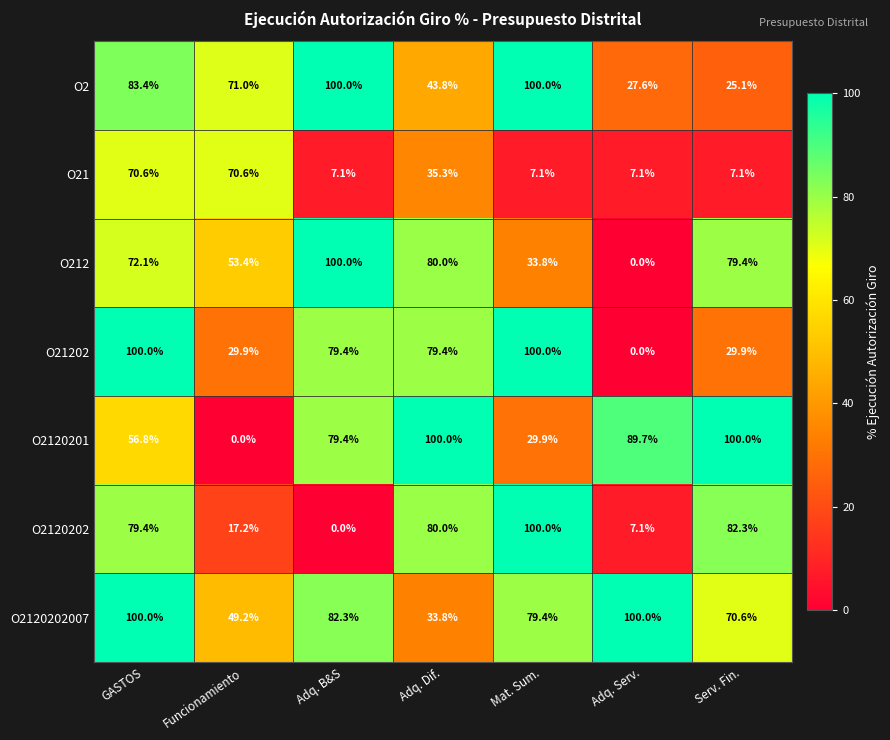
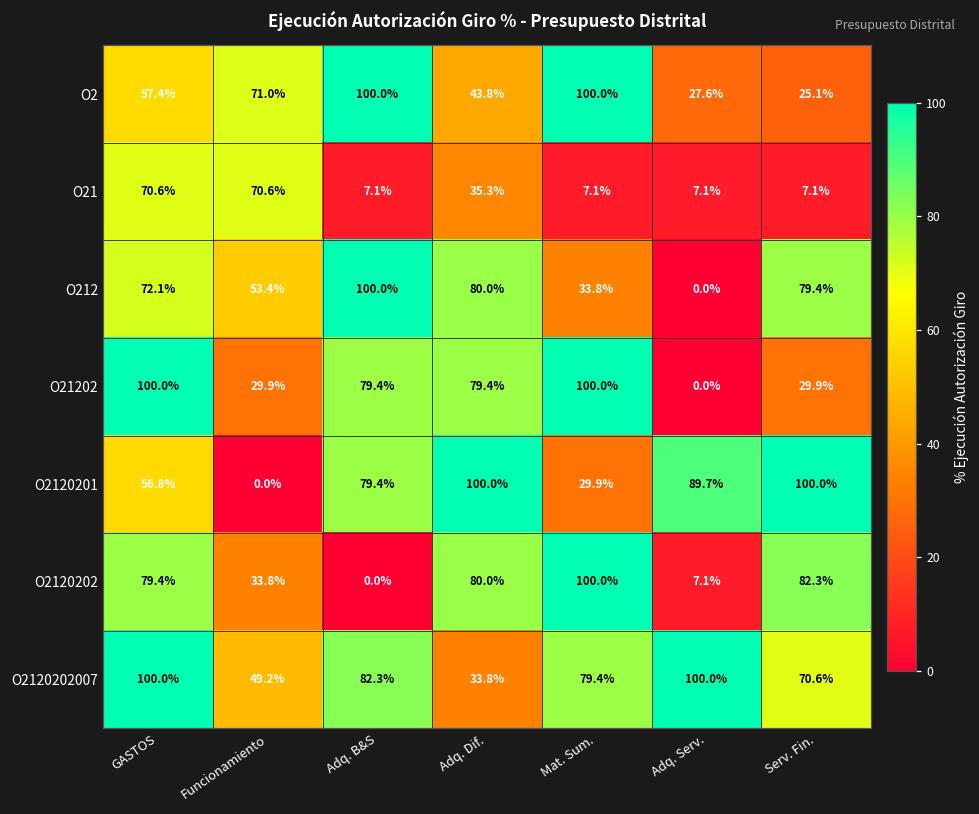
O2, GASTOS: 83.4% -> 57.4%
O2120202, Funcionamiento: 17.2% -> 33.8%
